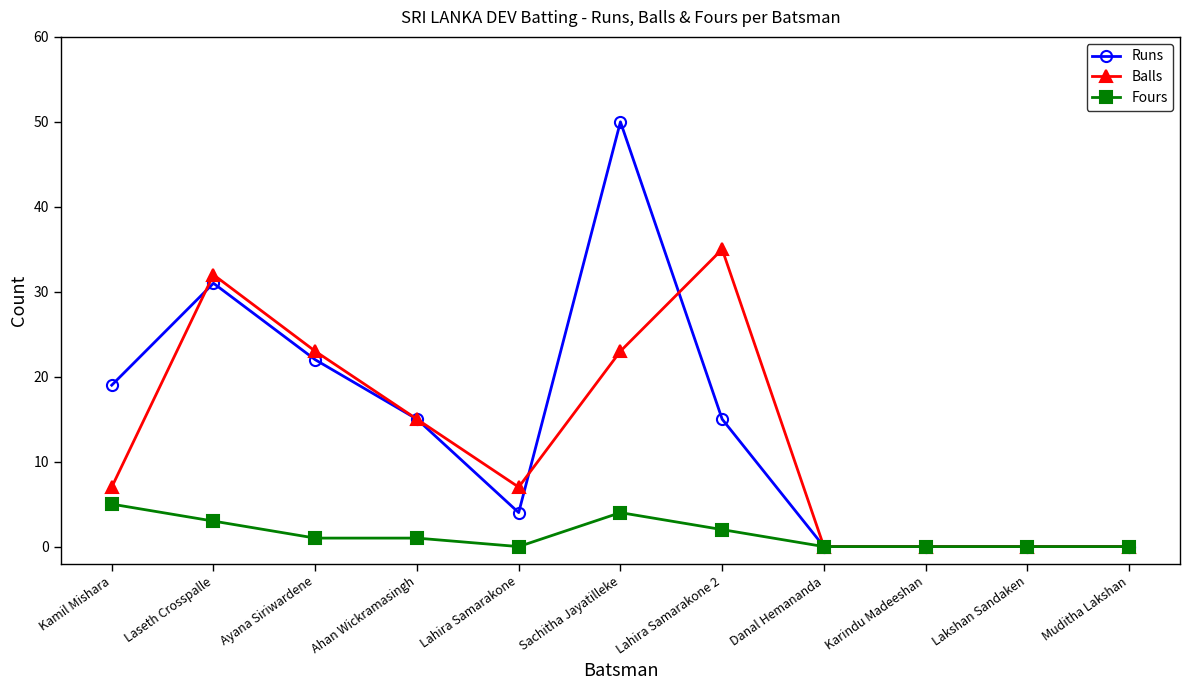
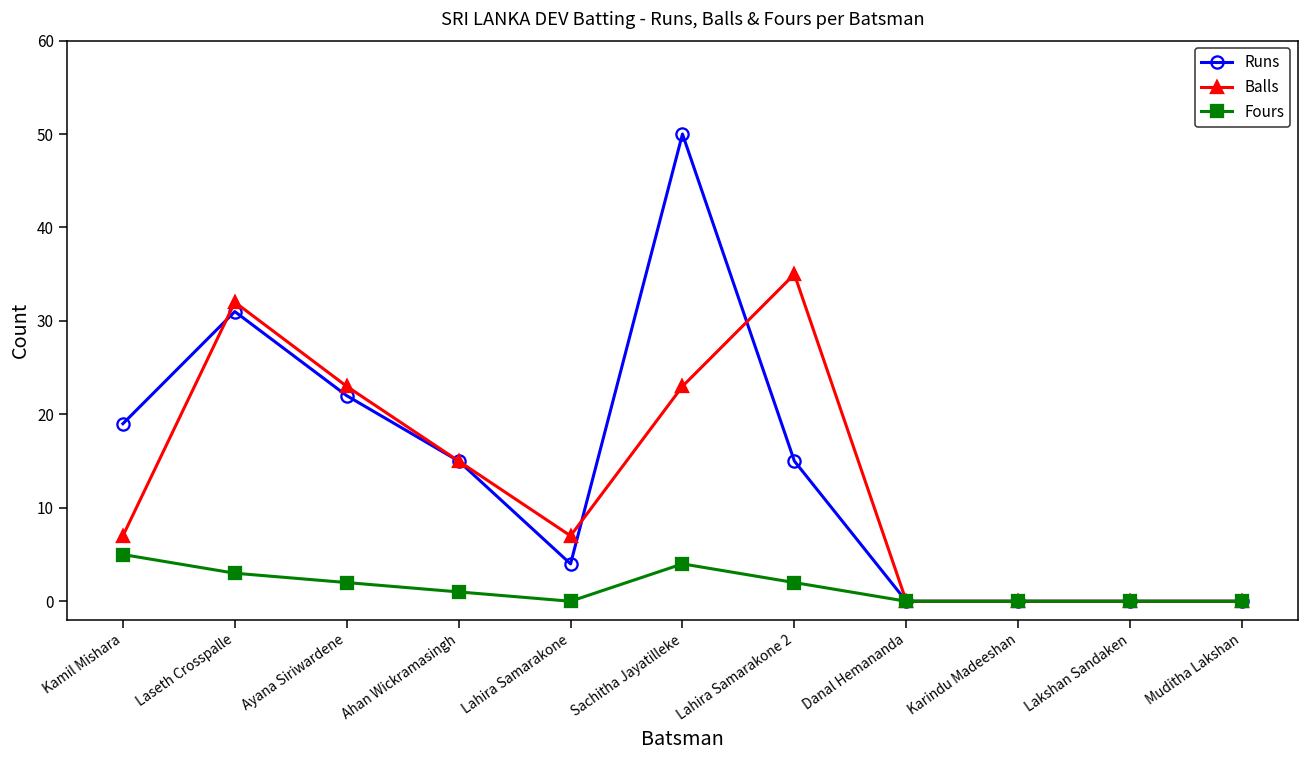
Fours, Ayana Siriwardene: 1 -> 2
